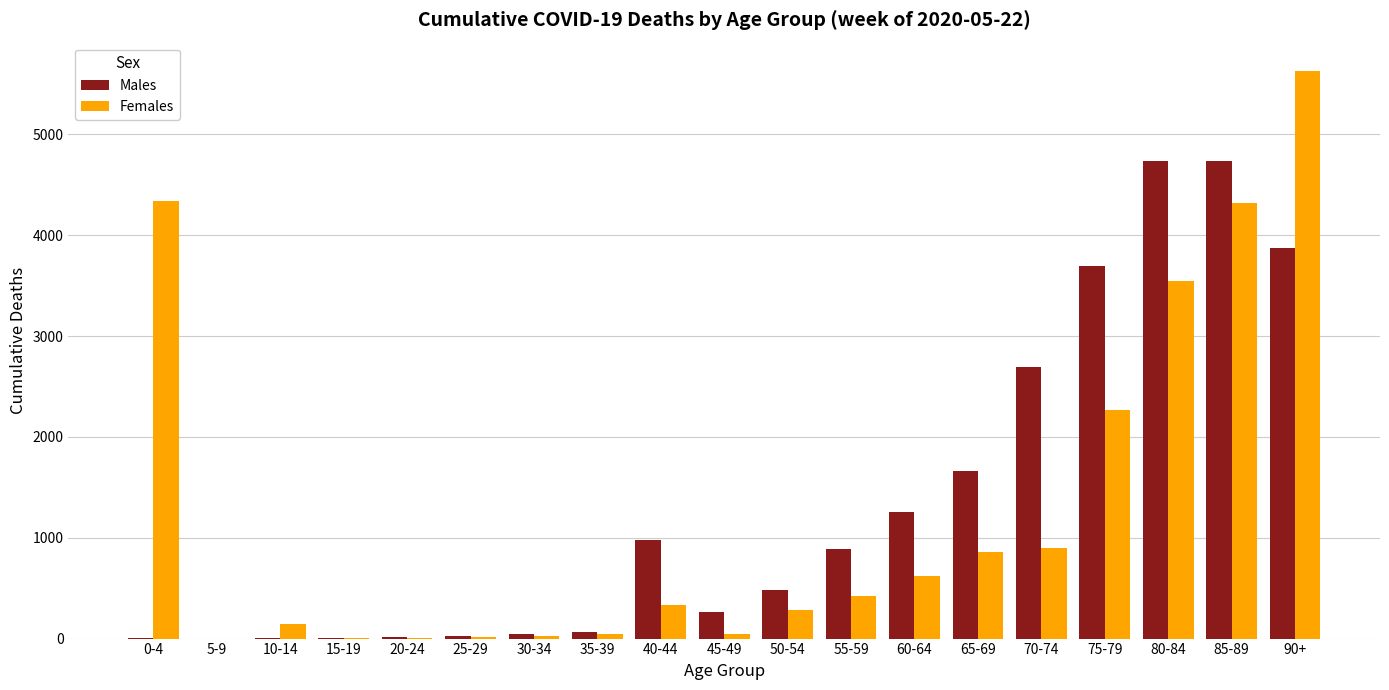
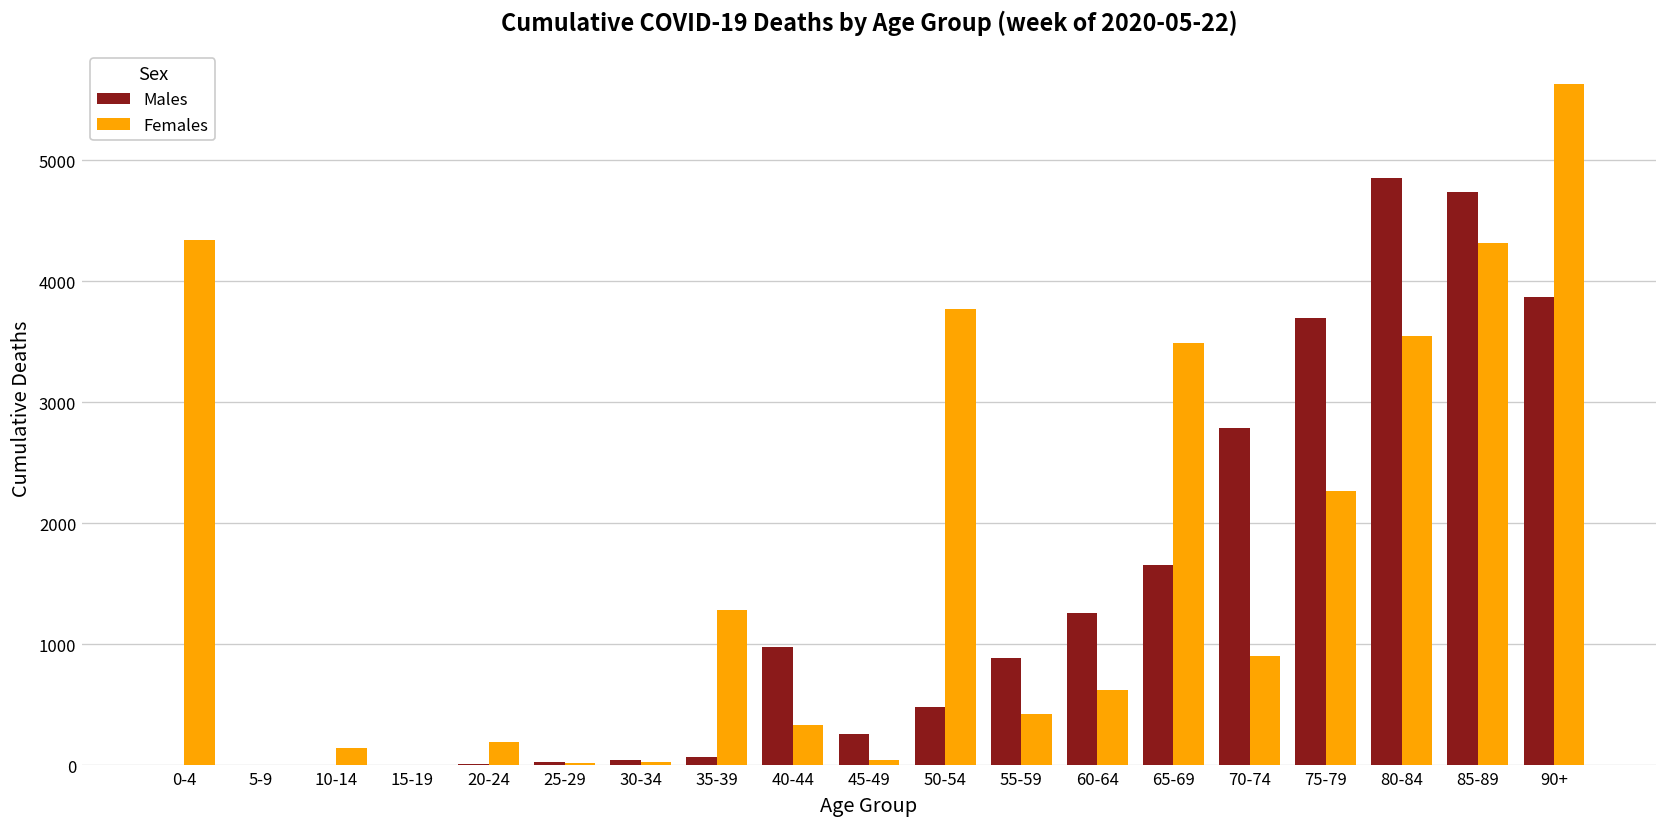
Females, 20-24: 10 -> 190
Females, 35-39: 50 -> 1290
Females, 50-54: 280 -> 3770
Females, 65-69: 860 -> 3490
Males, 70-74: 2700 -> 2780
Males, 80-84: 4740 -> 4860
